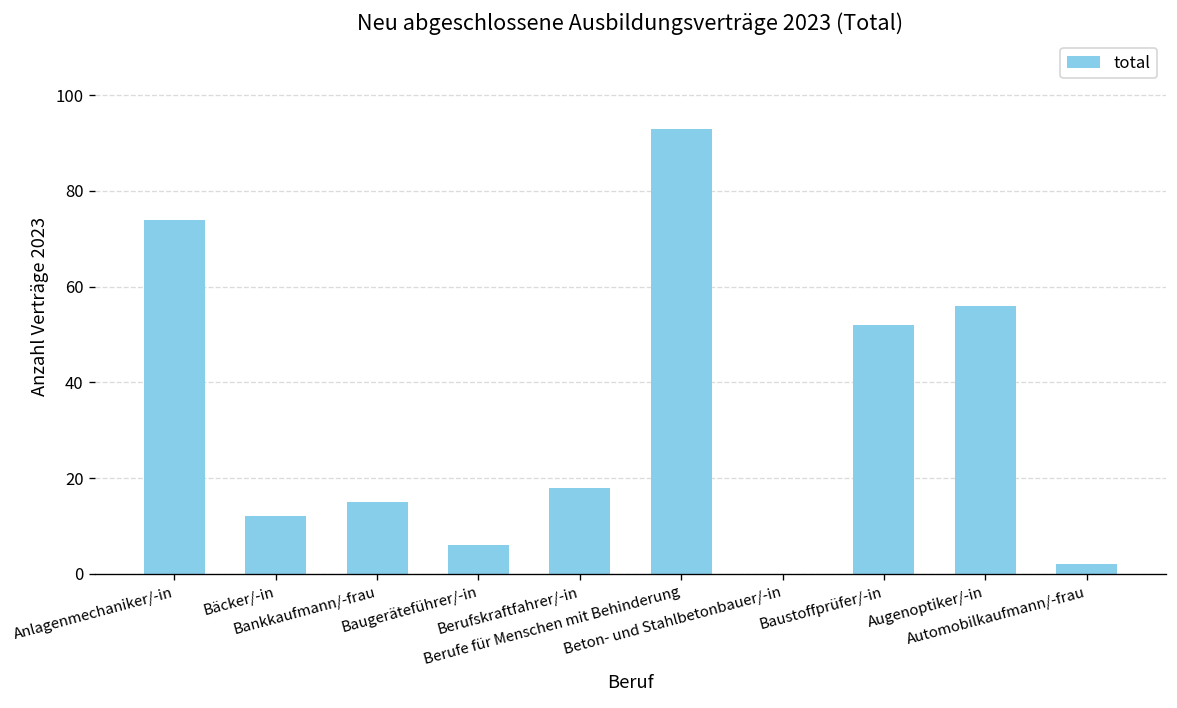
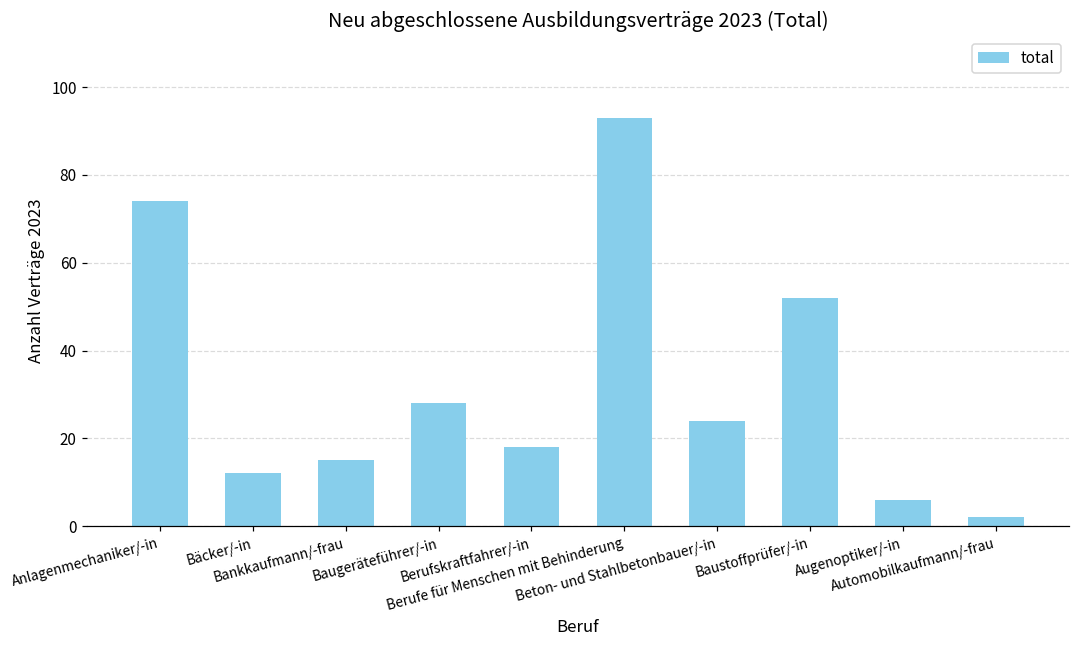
Baugeräteführer/-in: 6 -> 28
Beton- und Stahlbetonbauer/-in: 0 -> 24
Augenoptiker/-in: 56 -> 6
